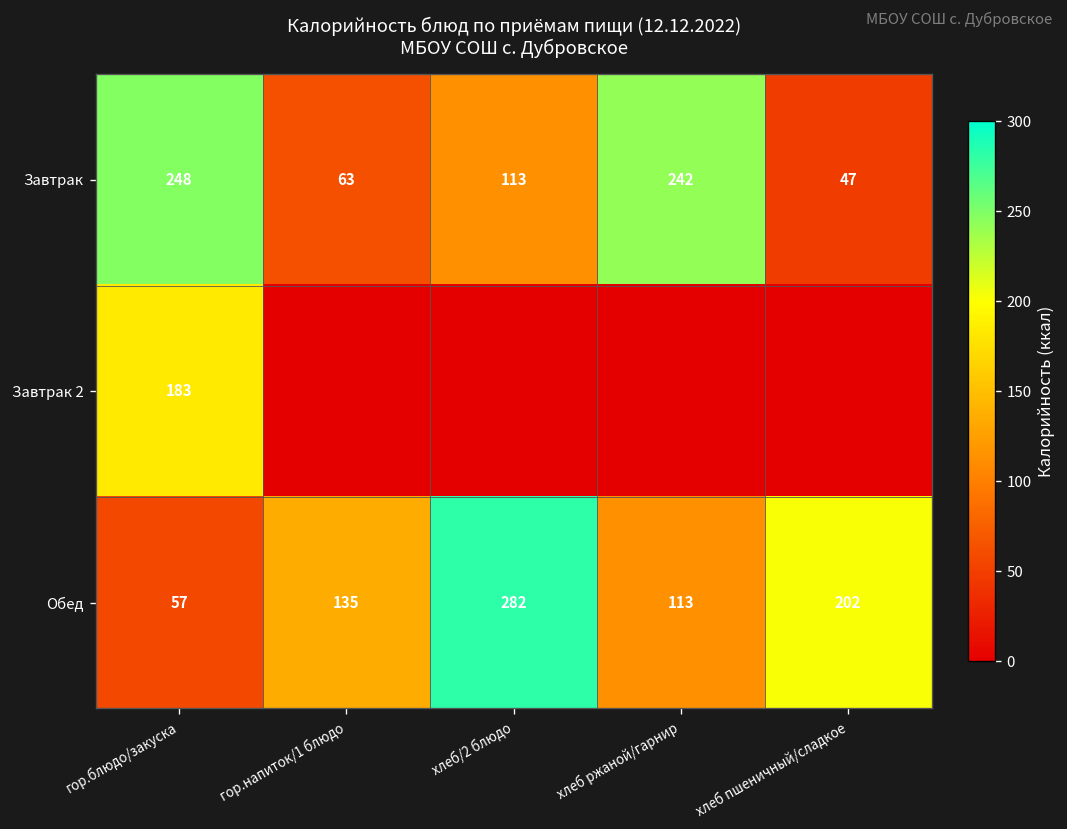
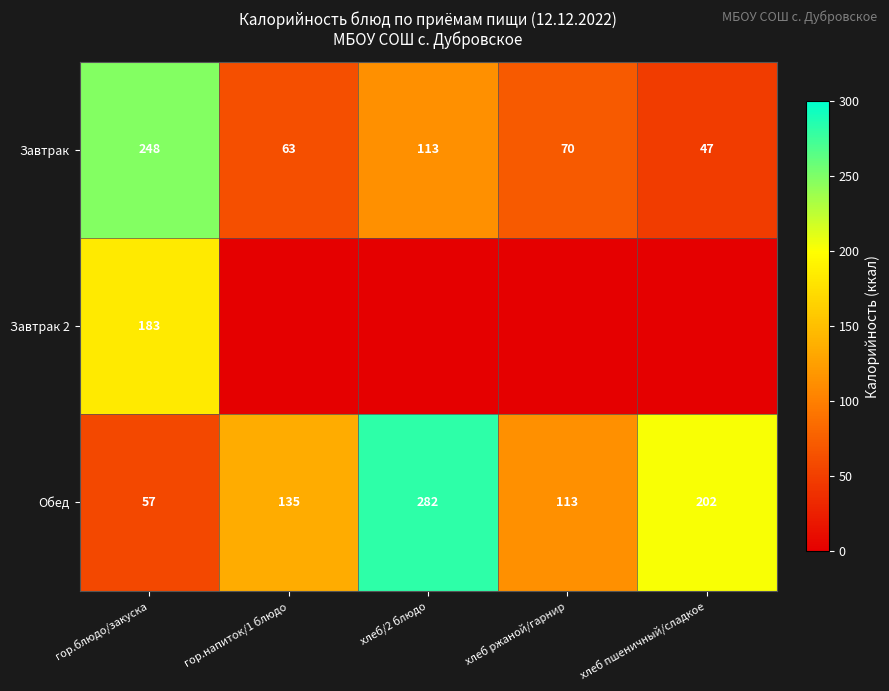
Завтрак, хлеб ржаной/гарнир: 242 -> 70
